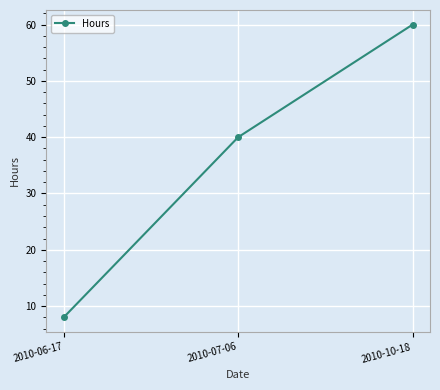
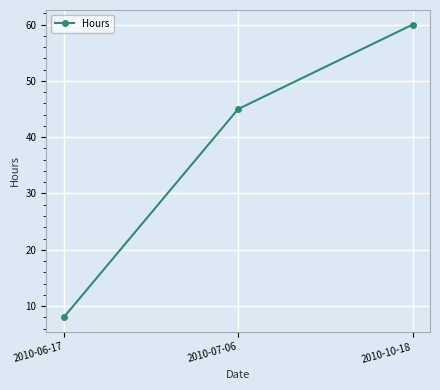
2010-07-06: 40 -> 45
